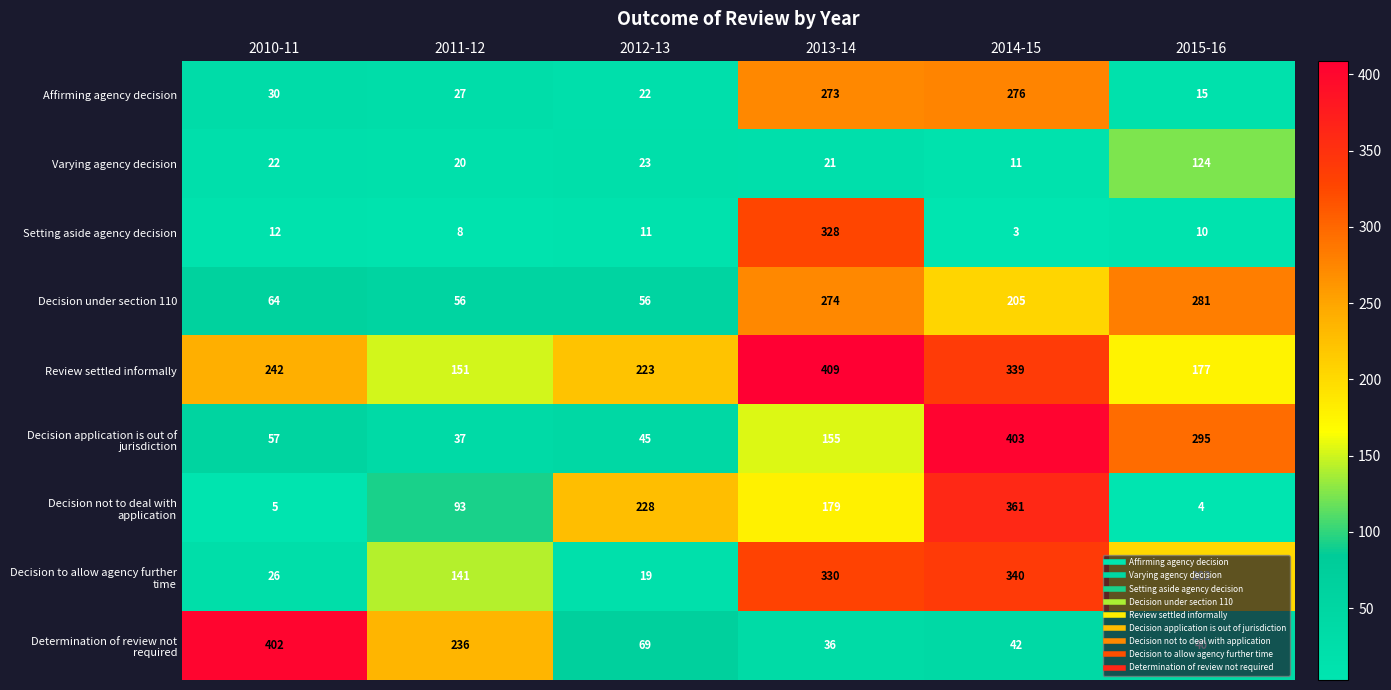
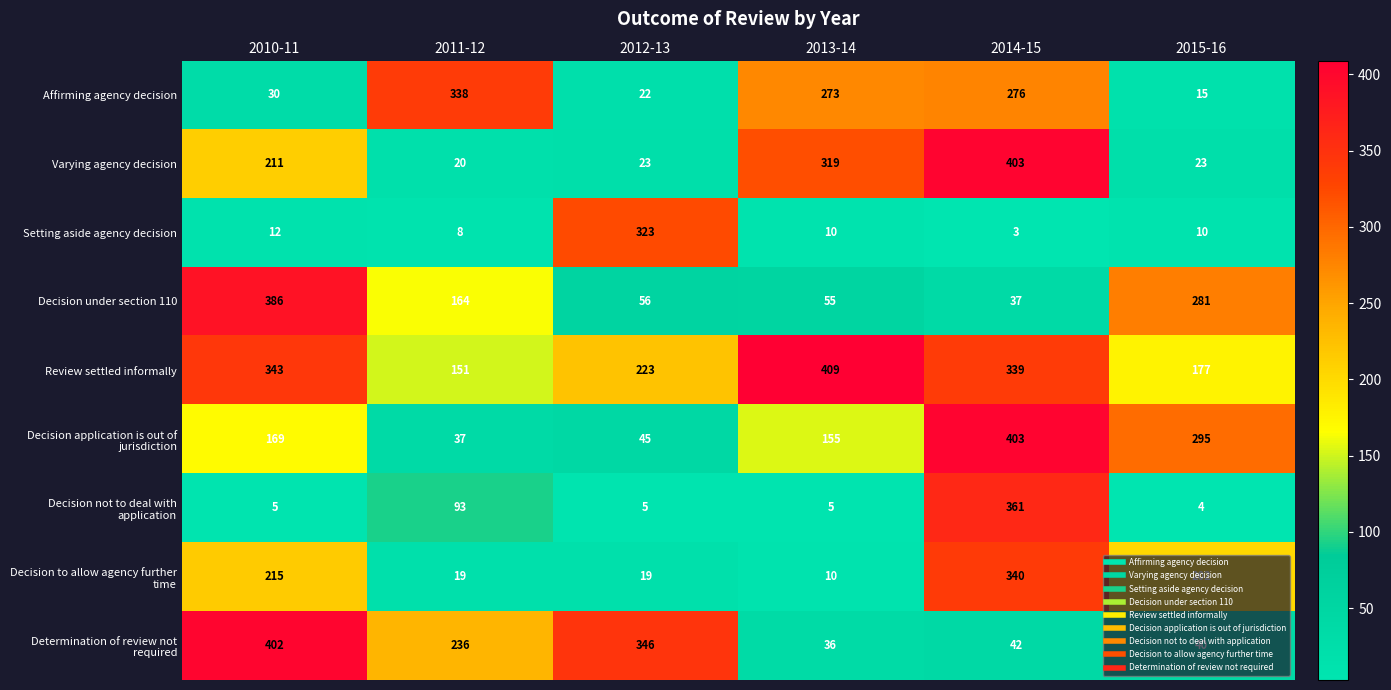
Affirming agency decision, 2011-12: 27 -> 338
Varying agency decision, 2010-11: 22 -> 211
Varying agency decision, 2013-14: 21 -> 319
Varying agency decision, 2014-15: 11 -> 403
Varying agency decision, 2015-16: 124 -> 23
Setting aside agency decision, 2012-13: 11 -> 323
Setting aside agency decision, 2013-14: 328 -> 10
Decision under section 110, 2010-11: 64 -> 386
Decision under section 110, 2011-12: 56 -> 164
Decision under section 110, 2013-14: 274 -> 55
Decision under section 110, 2014-15: 205 -> 37
Review settled informally, 2010-11: 242 -> 343
Decision application is out of jurisdiction, 2010-11: 57 -> 169
Decision not to deal with application, 2012-13: 228 -> 5
Decision not to deal with application, 2013-14: 179 -> 5
Decision to allow agency further time, 2010-11: 26 -> 215
Decision to allow agency further time, 2011-12: 141 -> 19
Decision to allow agency further time, 2013-14: 330 -> 10
Determination of review not required, 2012-13: 69 -> 346
